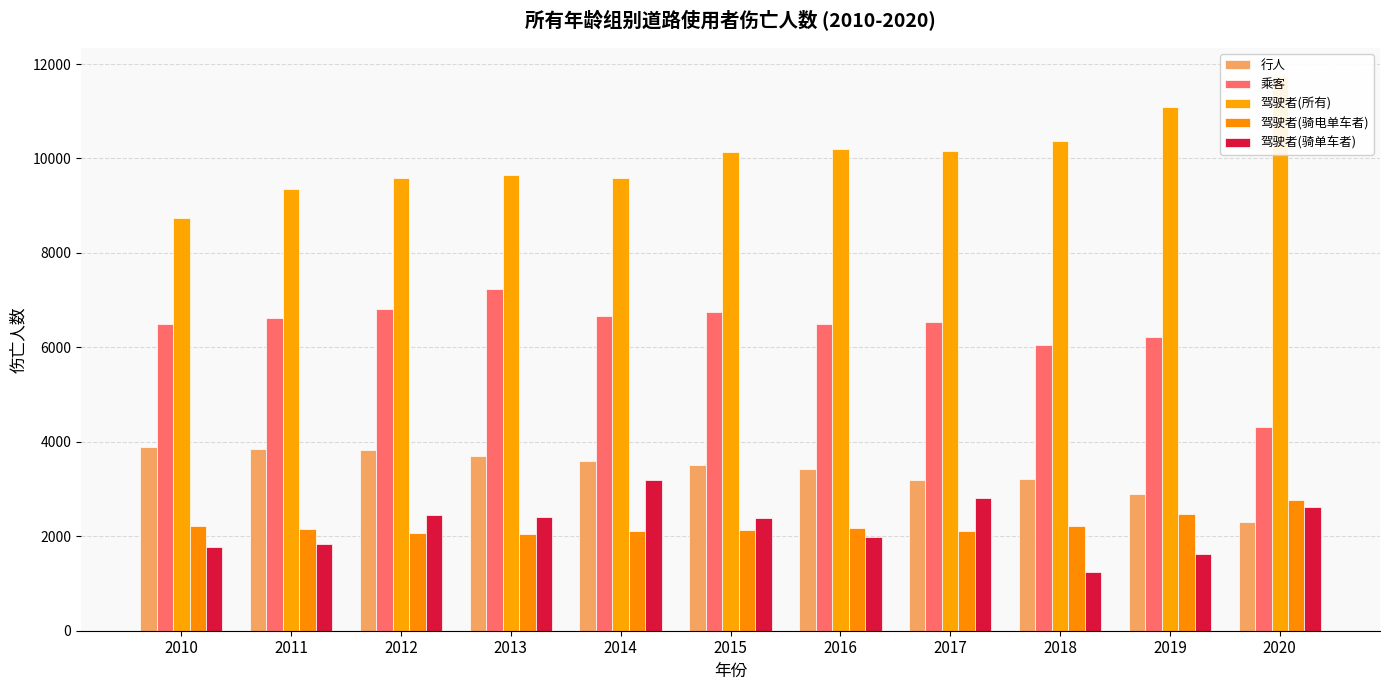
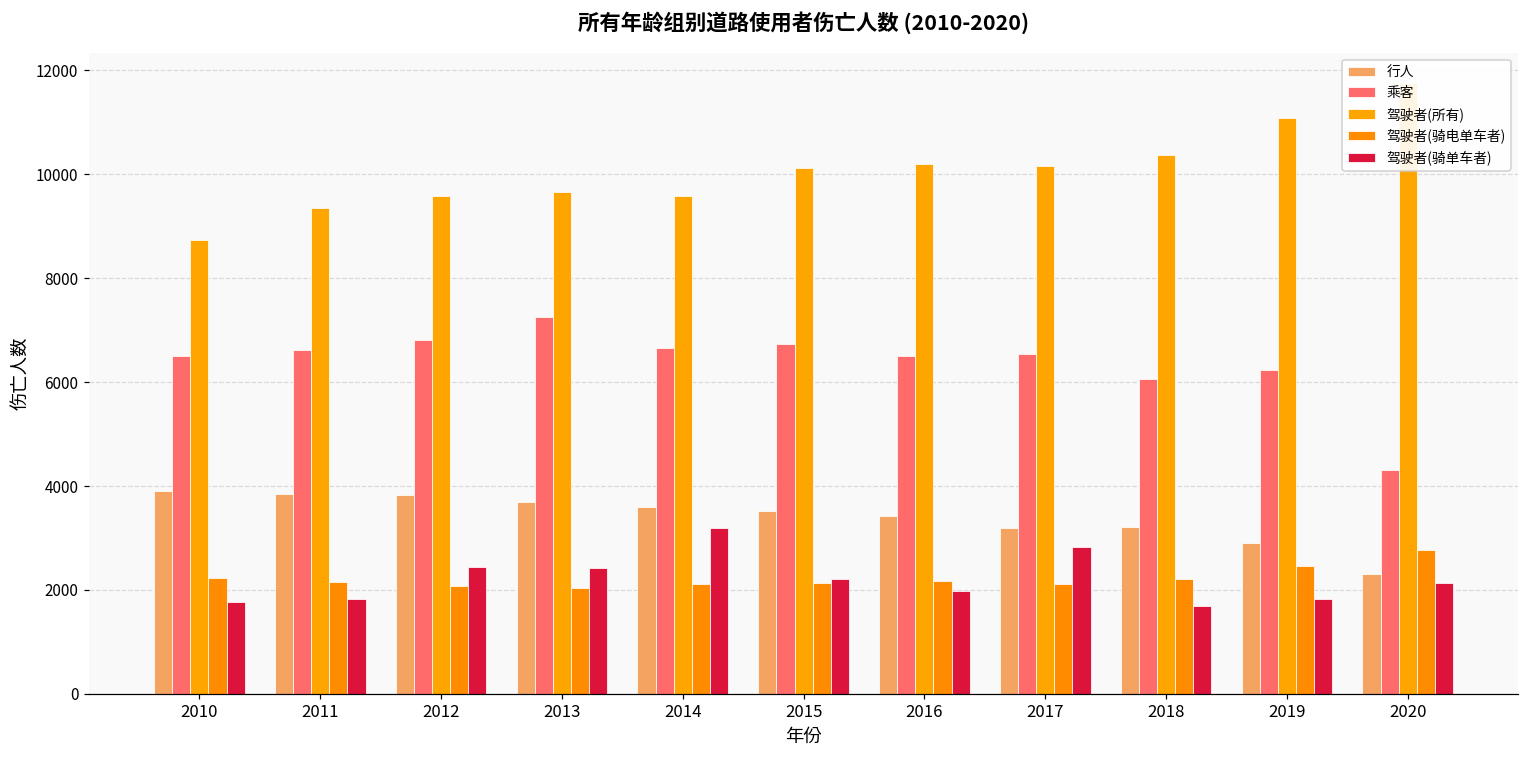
驾驶者(骑单车者), 2015: 2400 -> 2200
驾驶者(骑单车者), 2018: 1200 -> 1700
驾驶者(骑单车者), 2019: 1600 -> 1800
驾驶者(骑单车者), 2020: 2600 -> 2100
